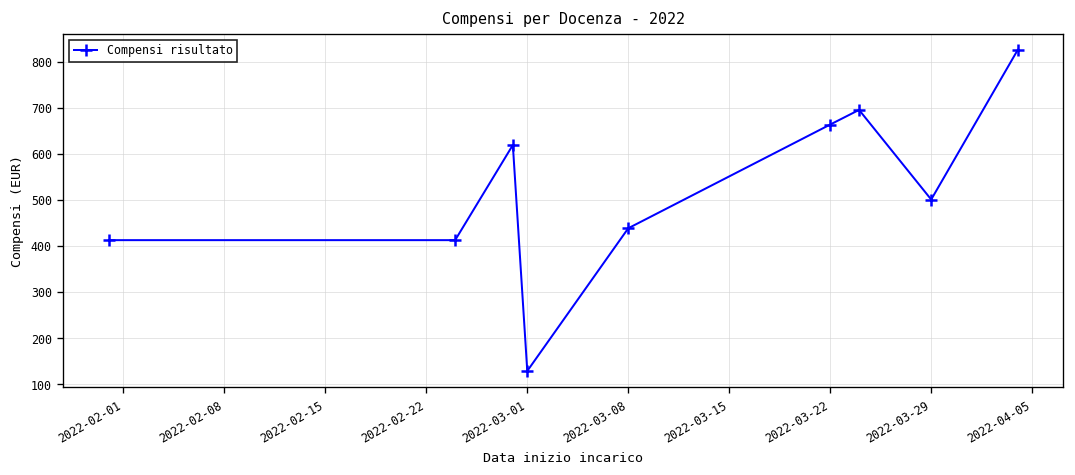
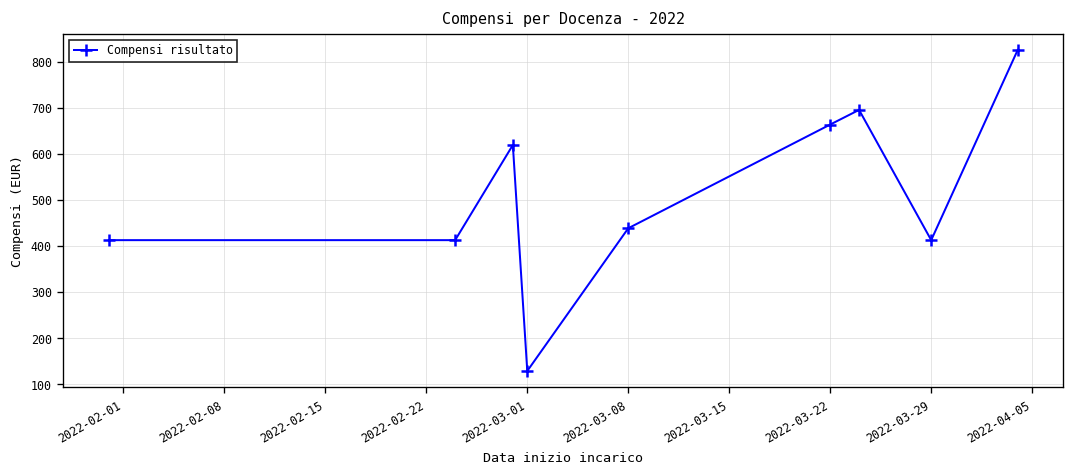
2022-03-29: 500 -> 410
